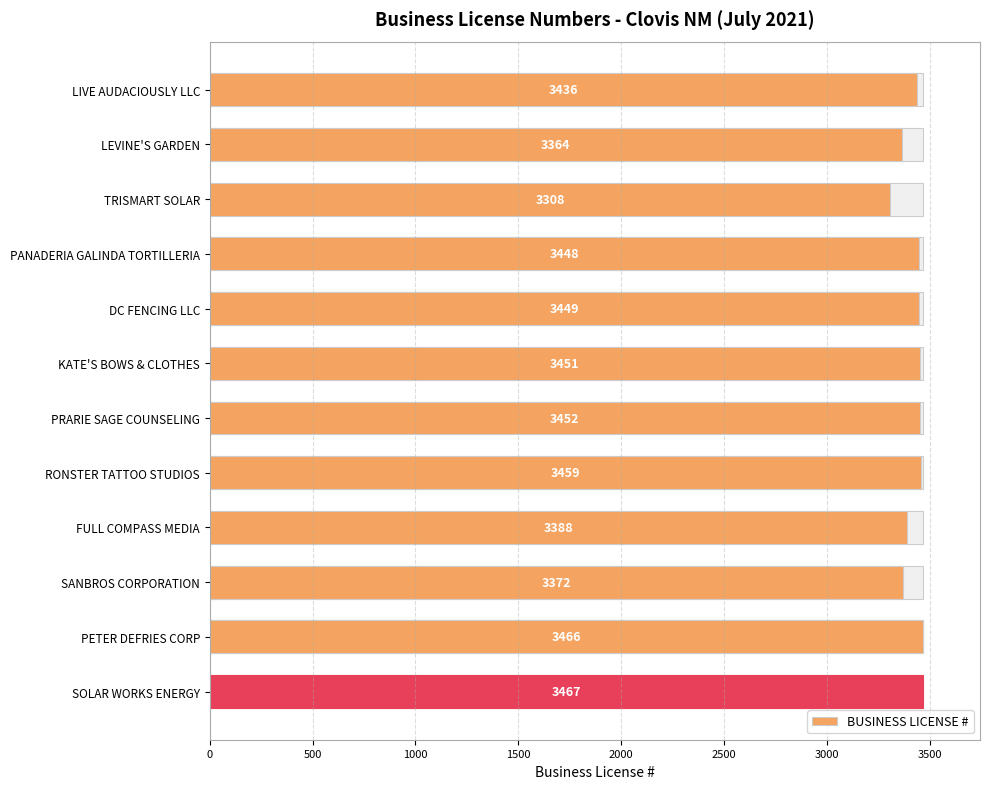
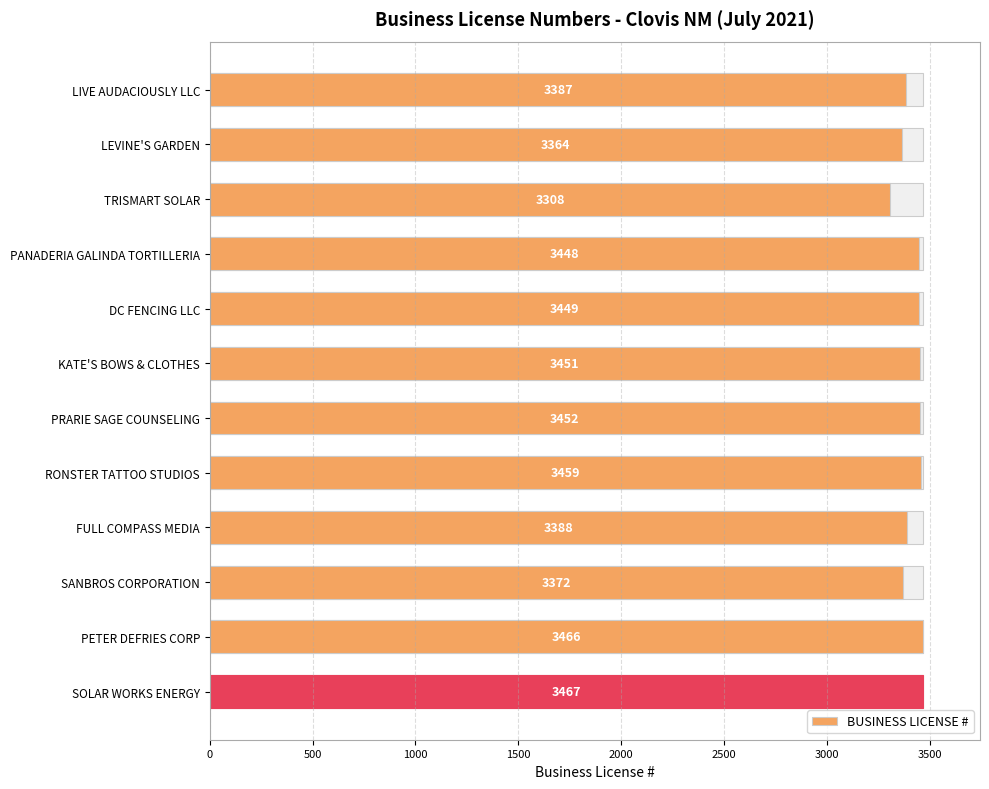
BUSINESS LICENSE #, LIVE AUDACIOUSLY LLC: 3436 -> 3387
